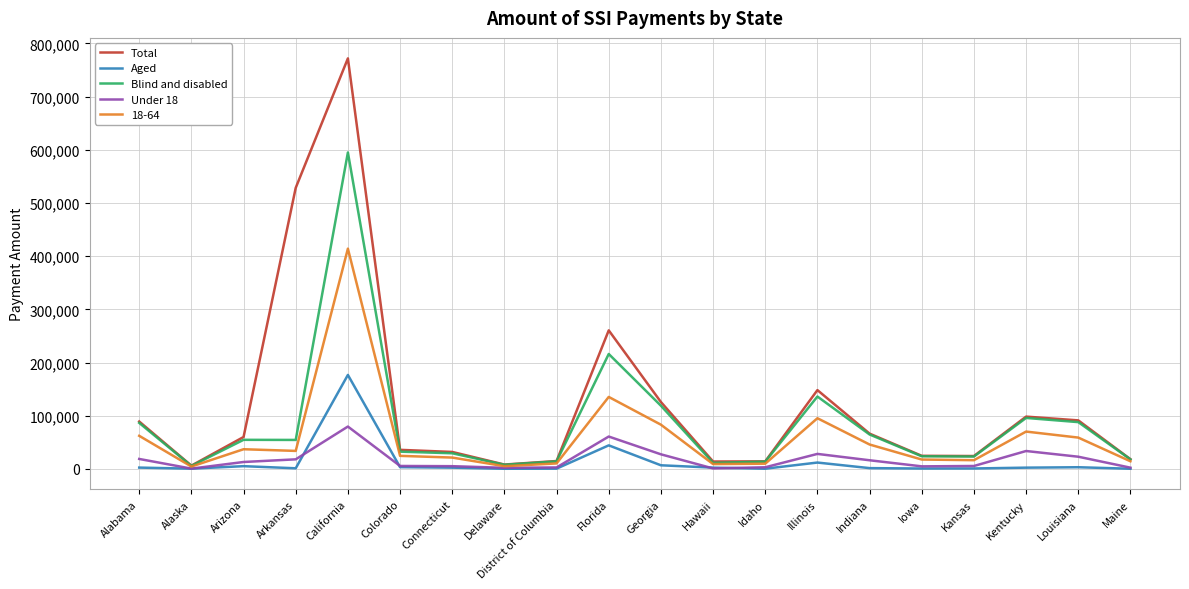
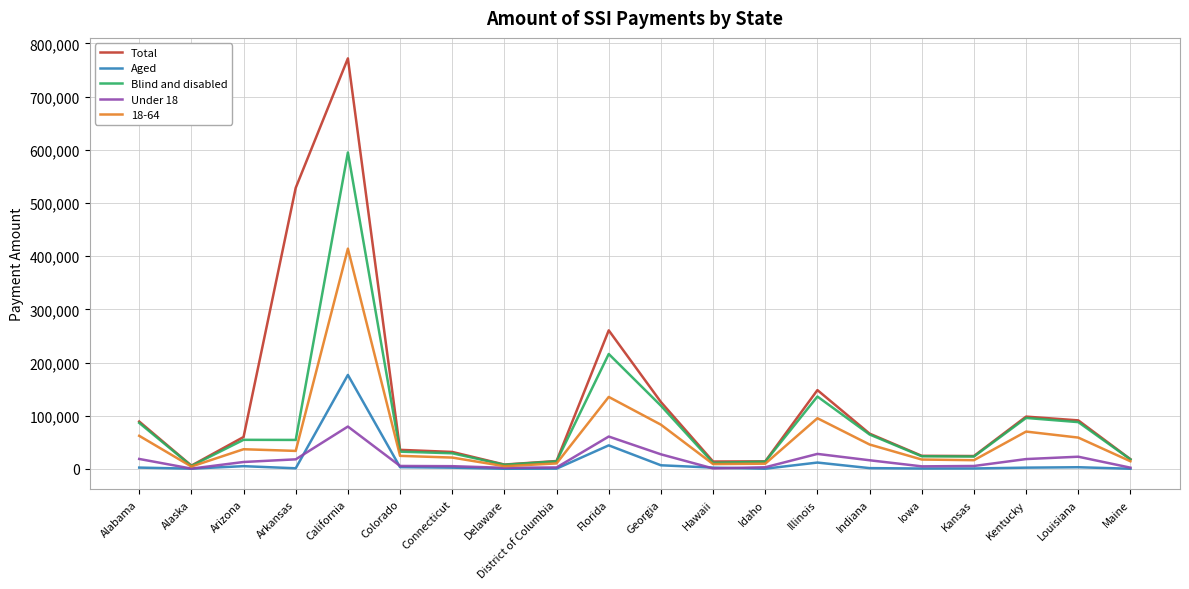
Under 18, Kentucky: 30,000 -> 20,000
